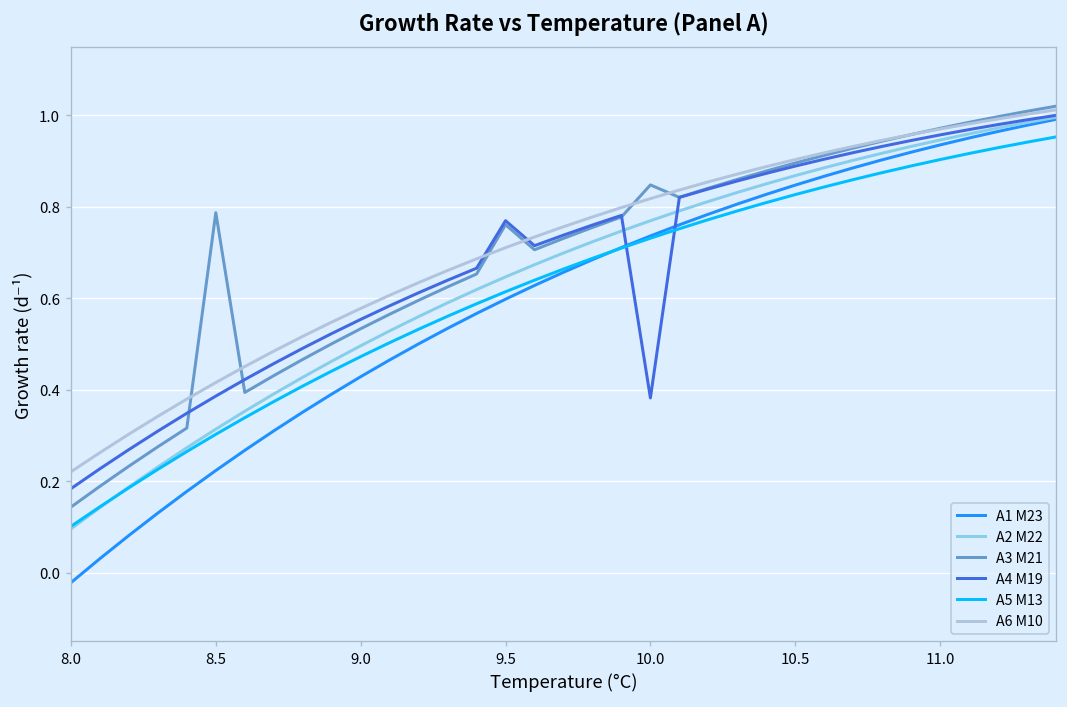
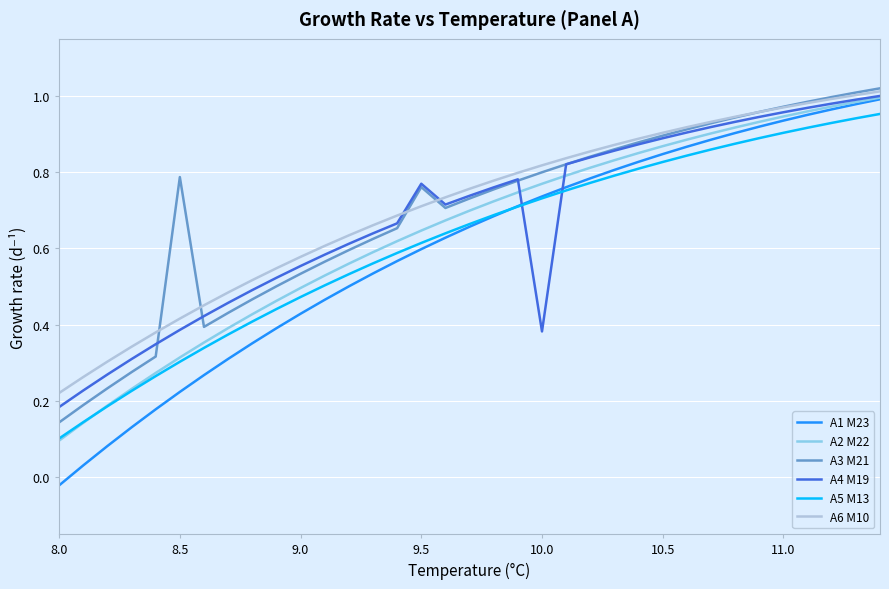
A3 M21, 10.0: 0.85 -> 0.80
